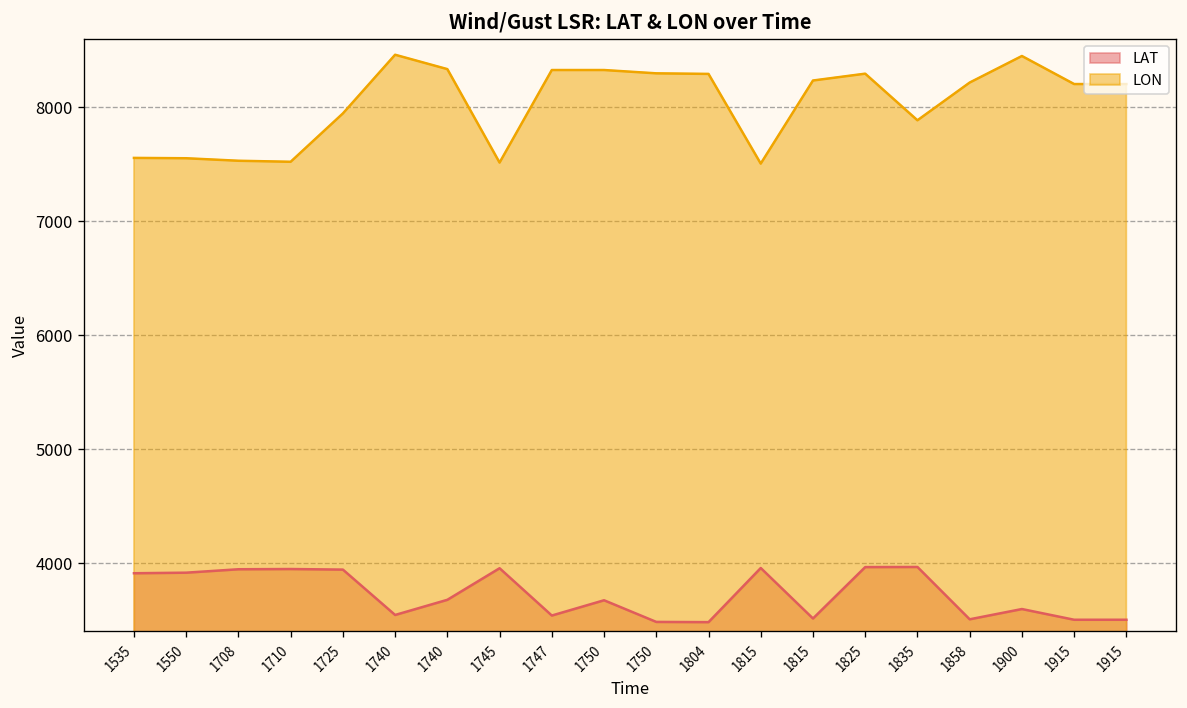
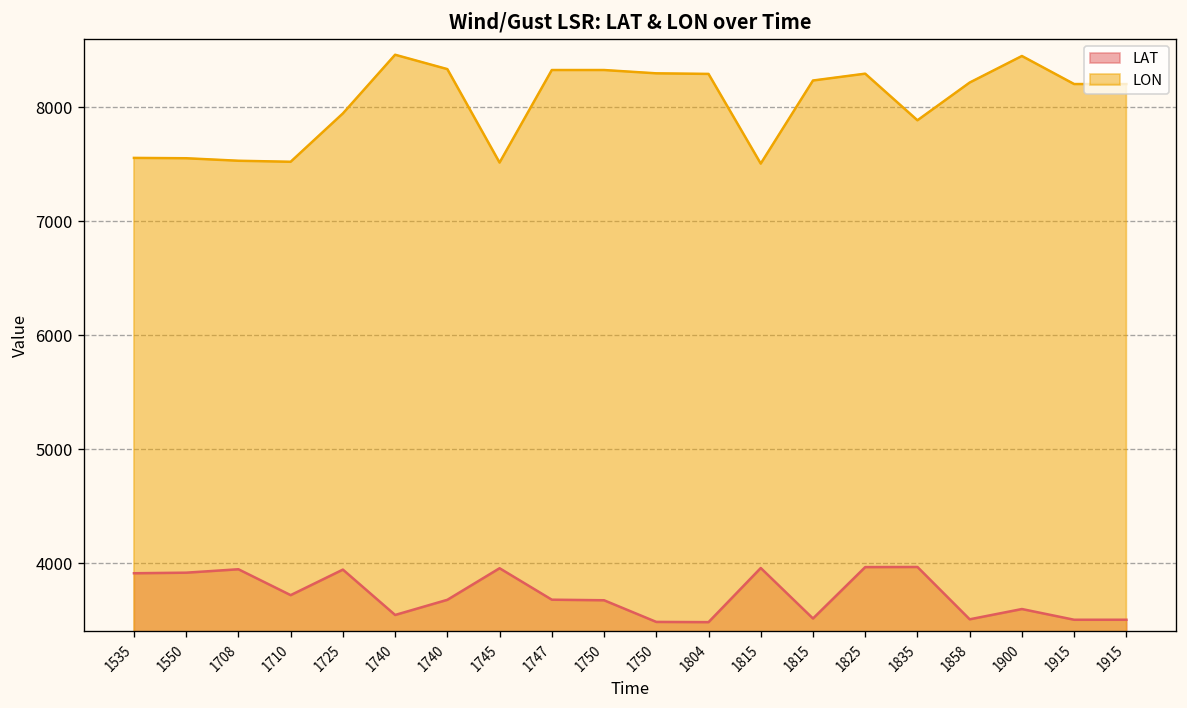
LAT, 1710: 3900 -> 3700
LAT, 1747: 3500 -> 3700
